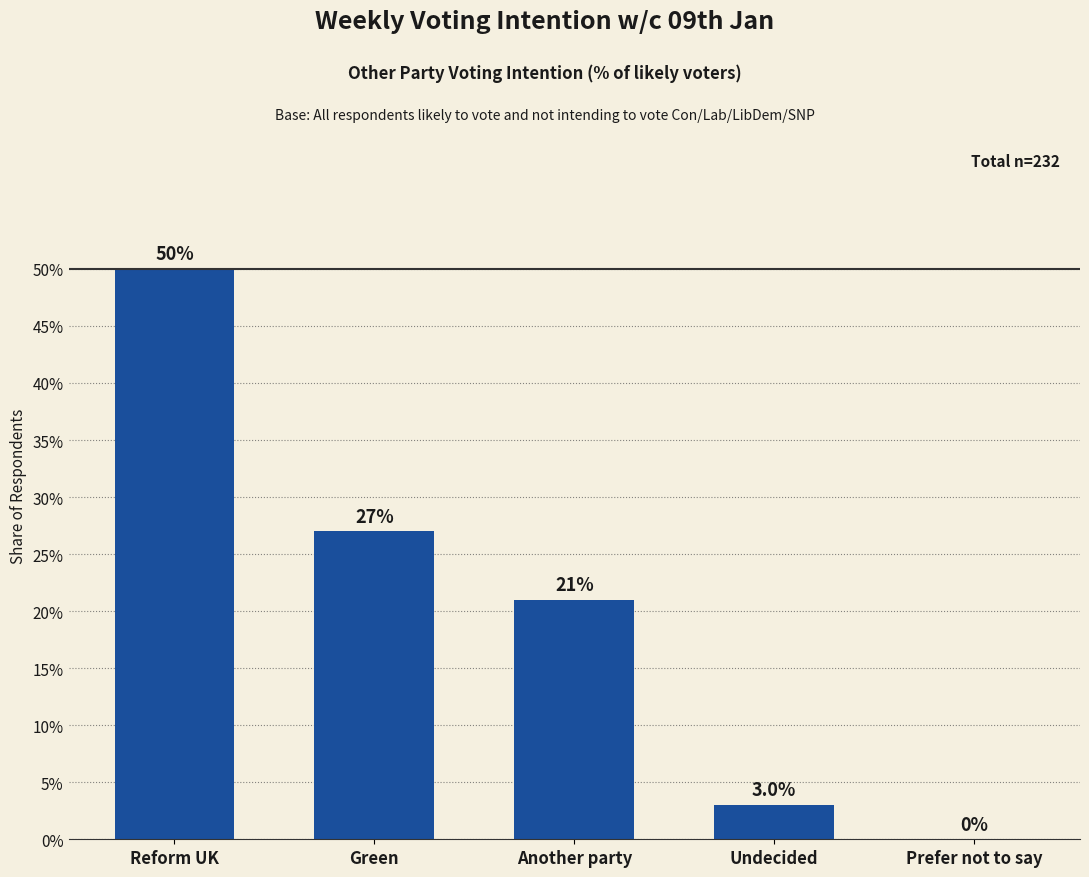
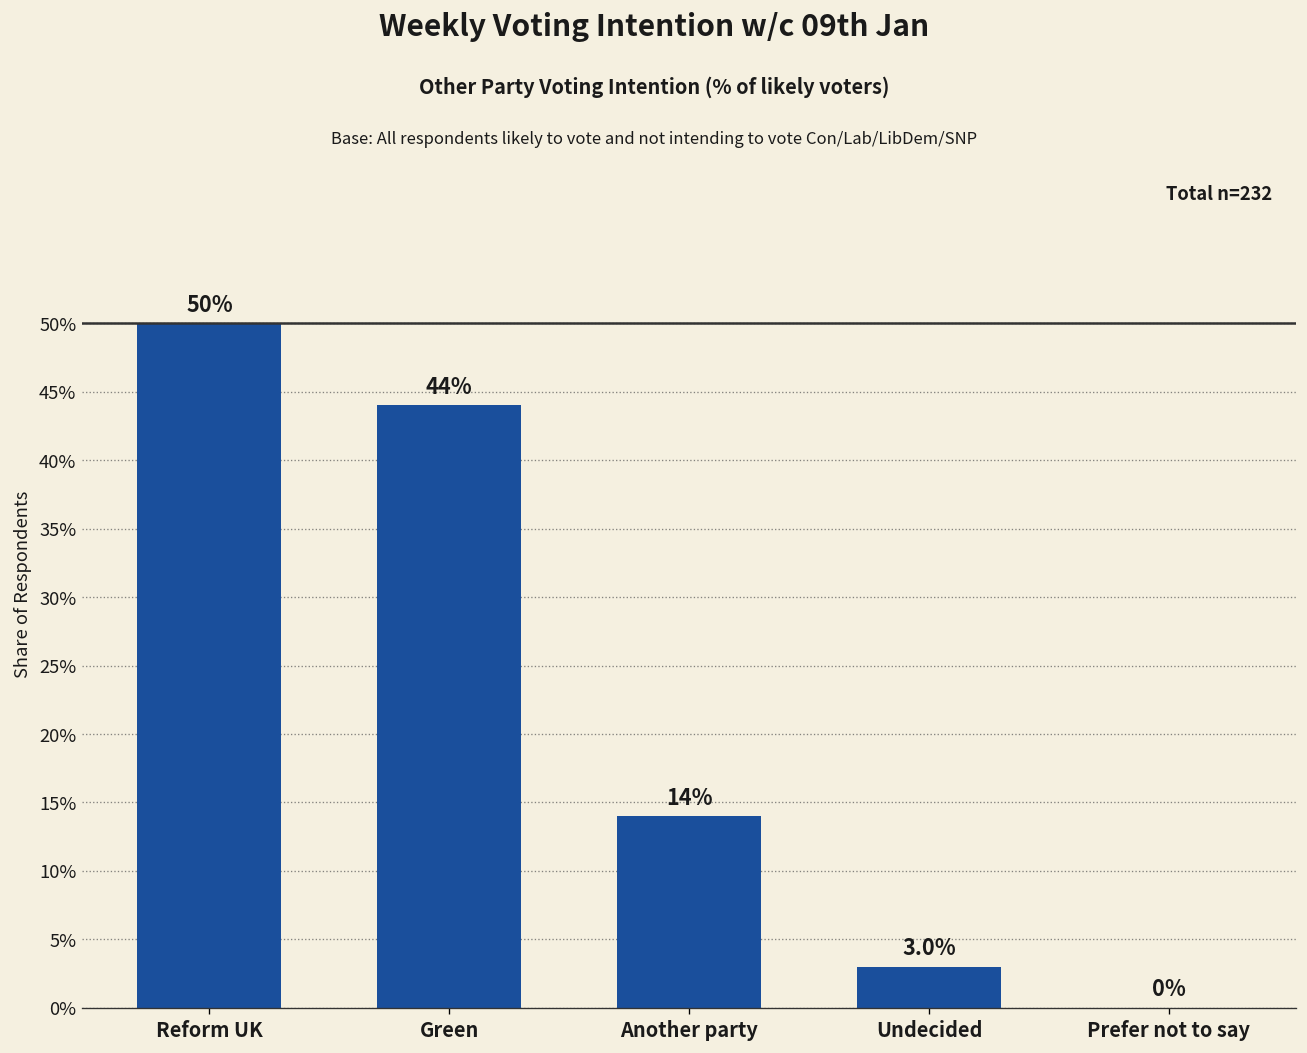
Green: 27% -> 44%
Another party: 21% -> 14%
